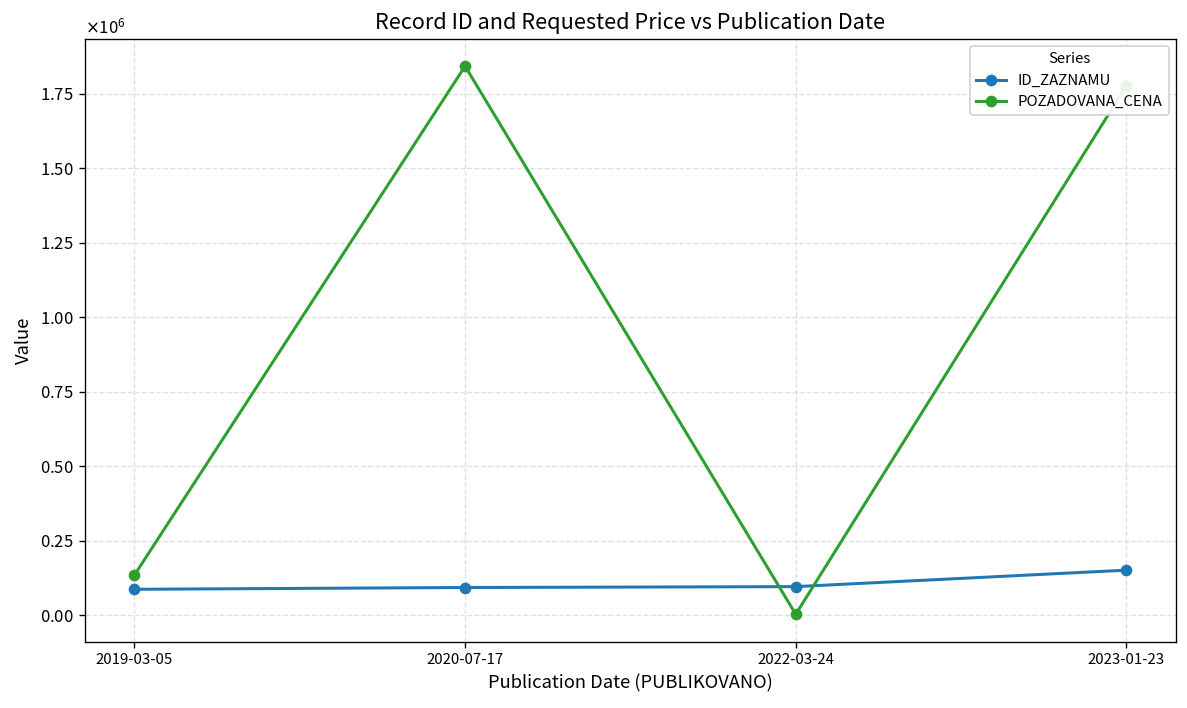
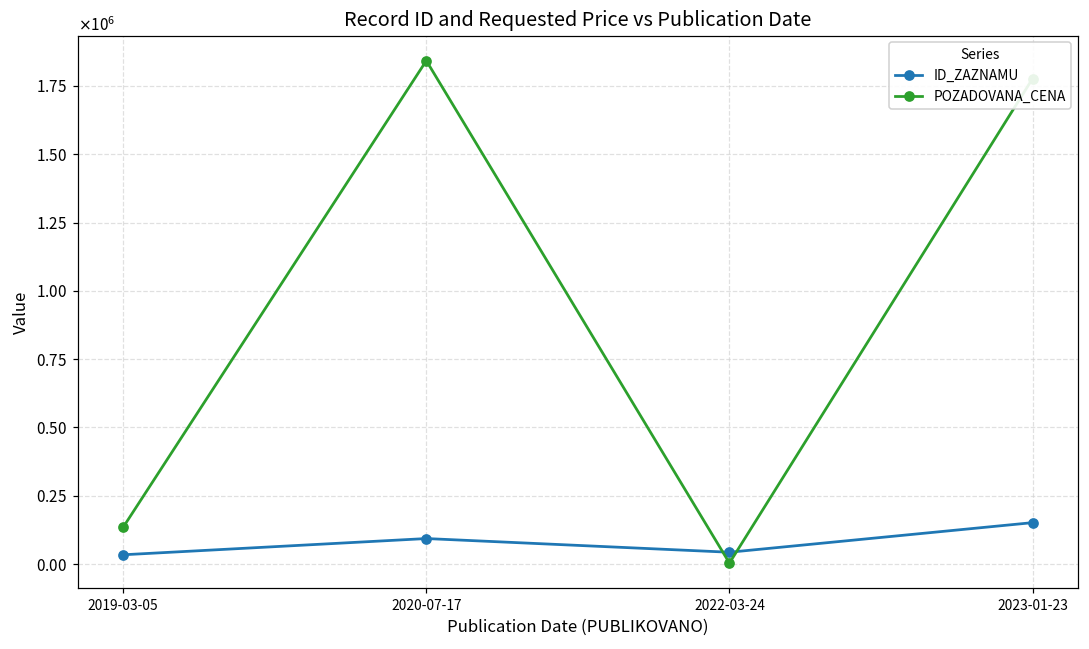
ID_ZAZNAMU, 2019-03-05: 90000 -> 30000
ID_ZAZNAMU, 2022-03-24: 100000 -> 40000
